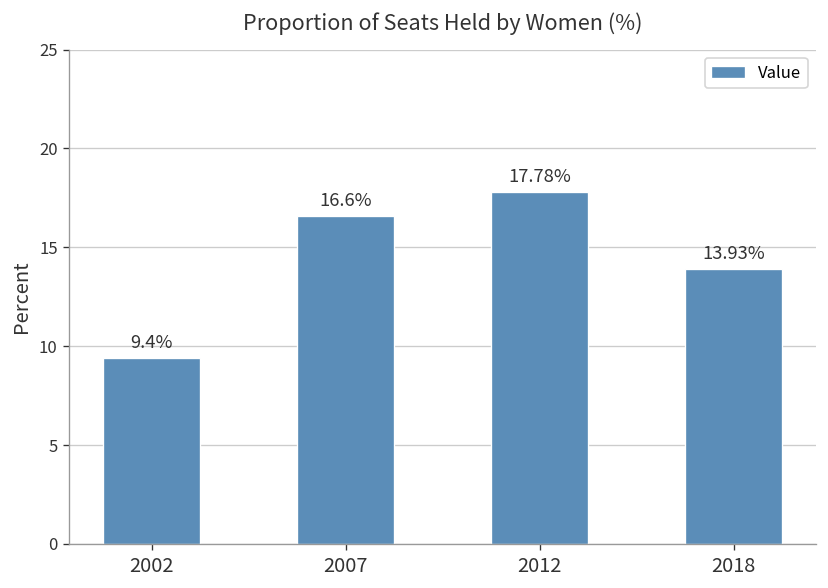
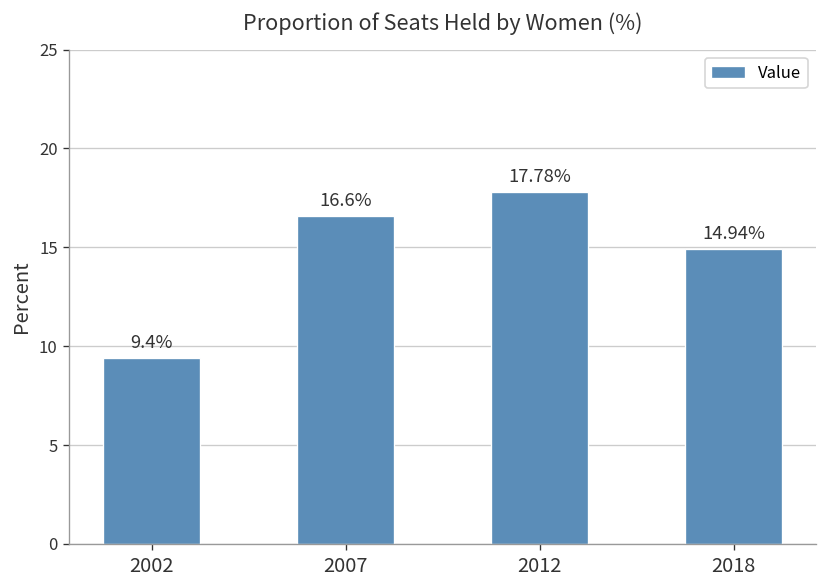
2018: 13.93% -> 14.94%
